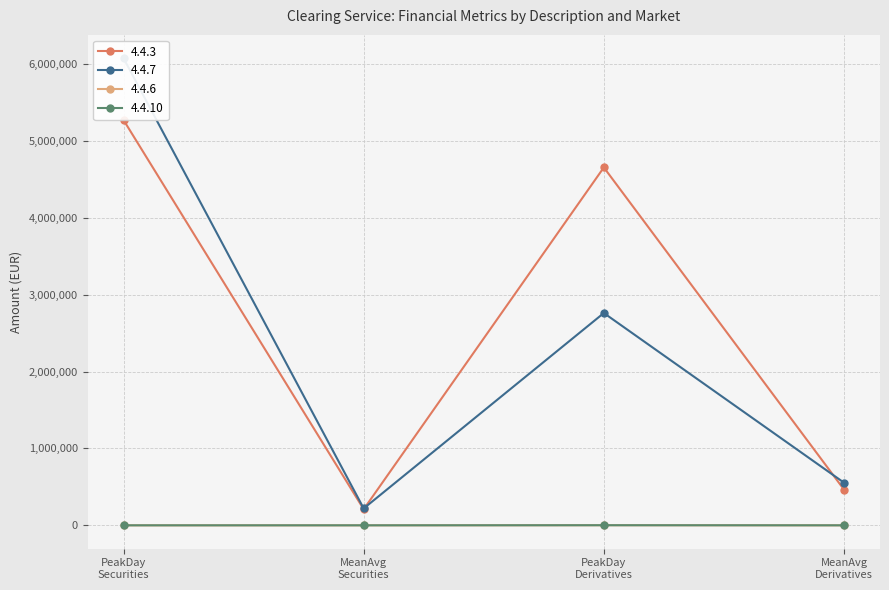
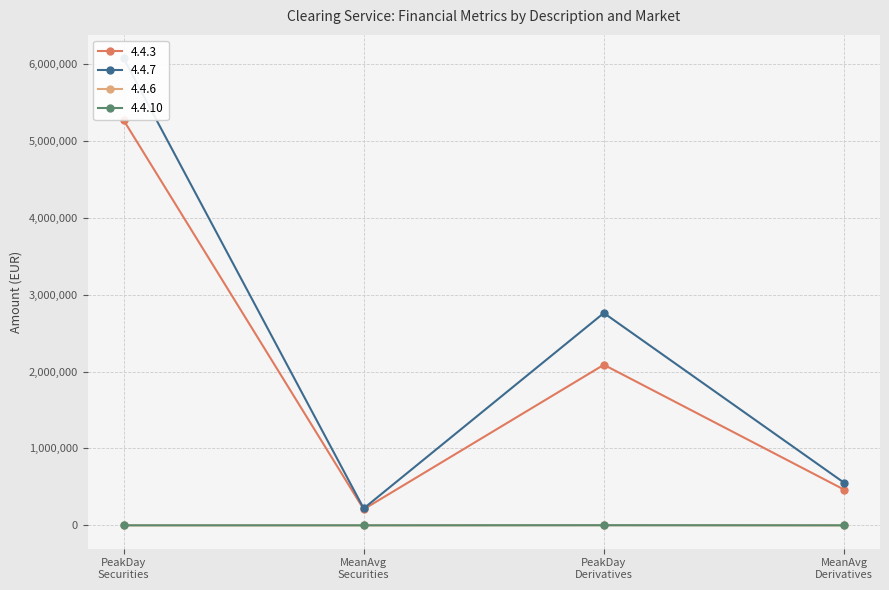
4.4.3, PeakDay Derivatives: 4,700,000 -> 2,100,000
